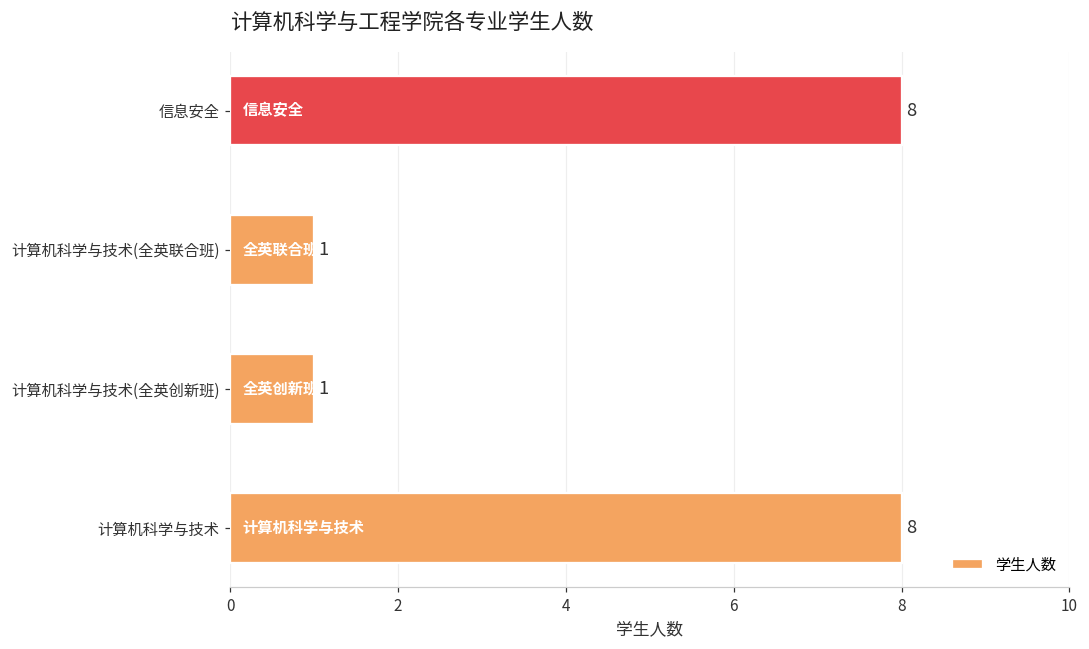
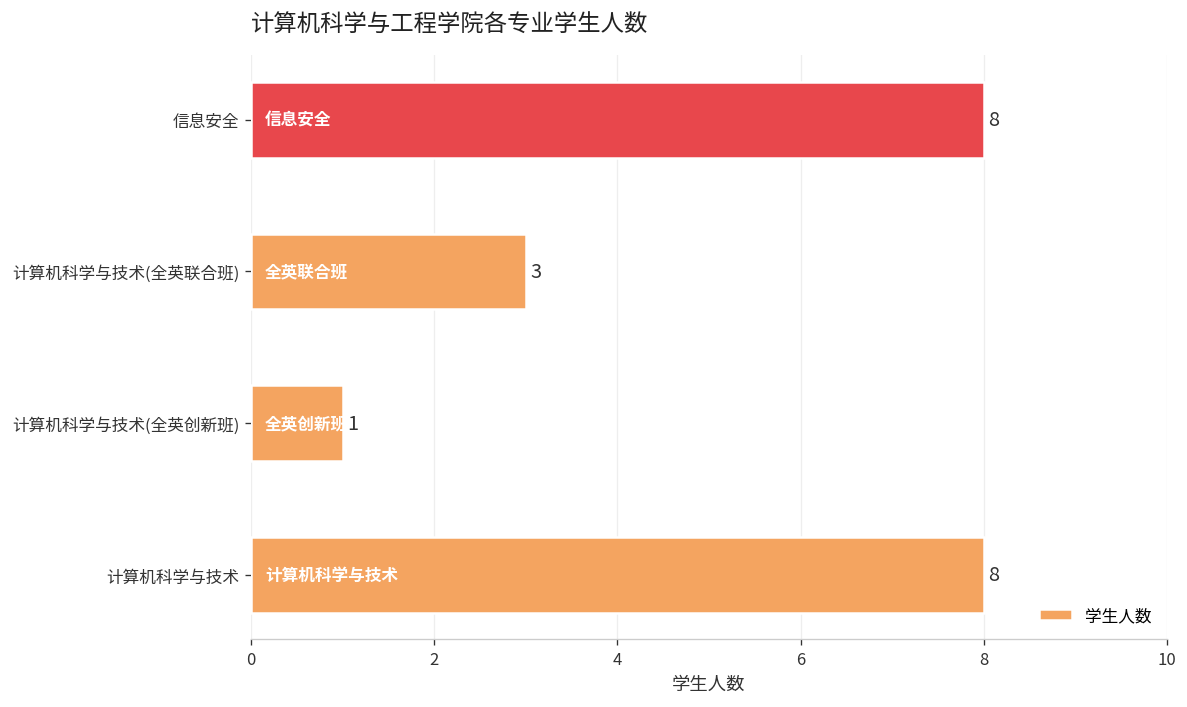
计算机科学与技术(全英联合班): 1 -> 3
